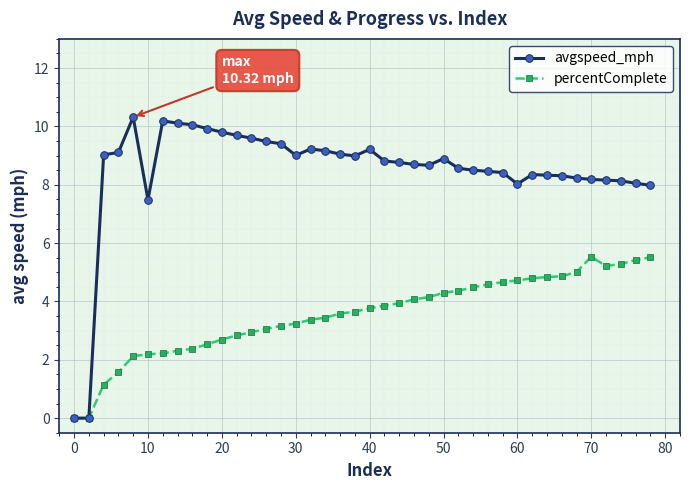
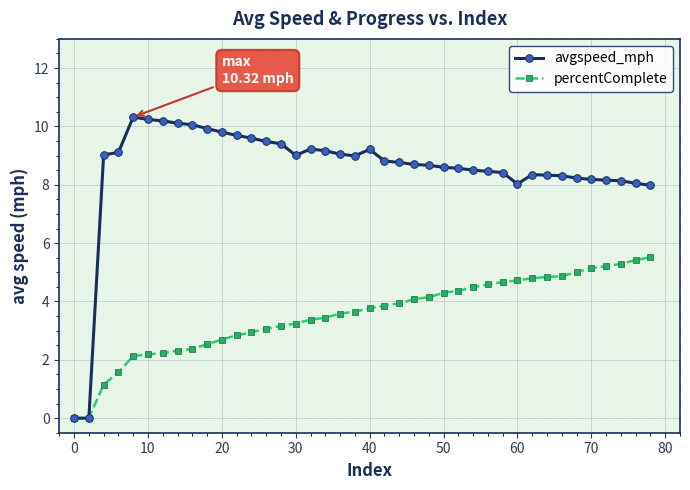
avgspeed_mph, 10: 7.5 -> 10.2
avgspeed_mph, 50: 8.9 -> 8.6
percentComplete, 70: 5.5 -> 5.1
